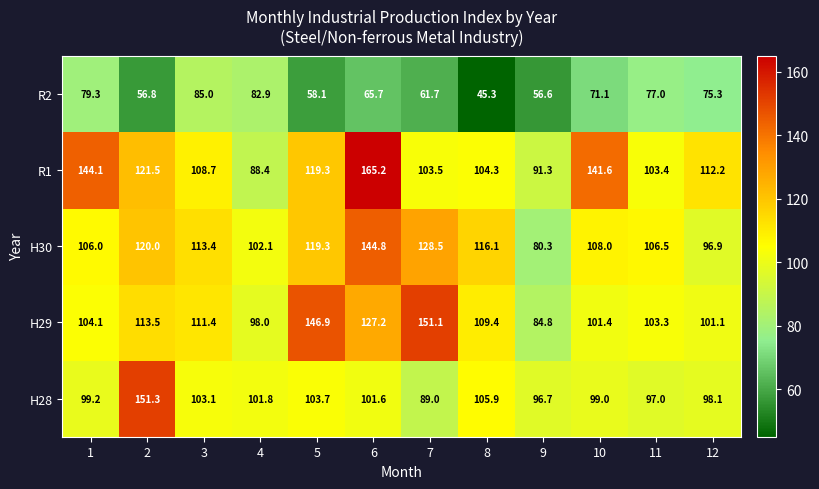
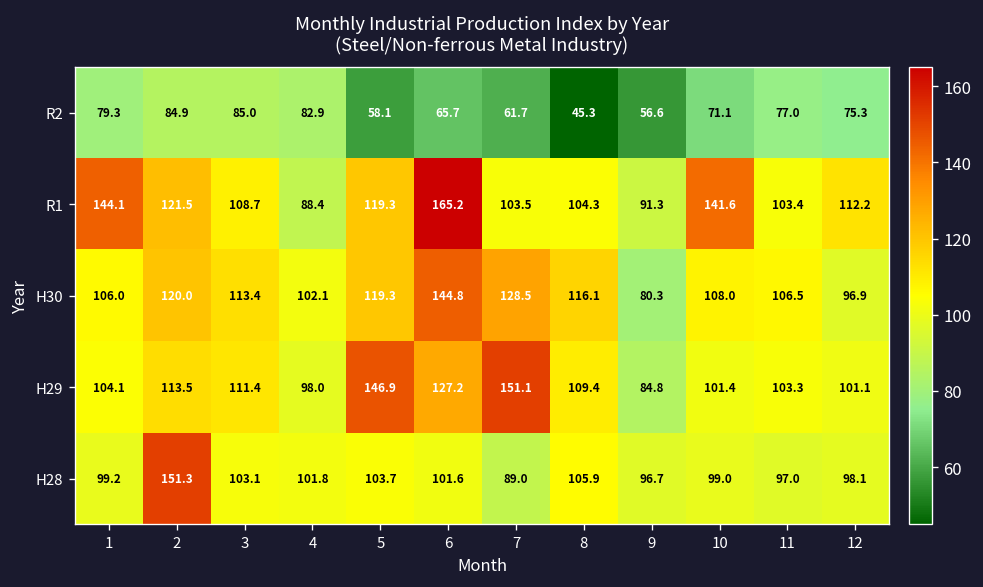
R2, 2: 56.8 -> 84.9
